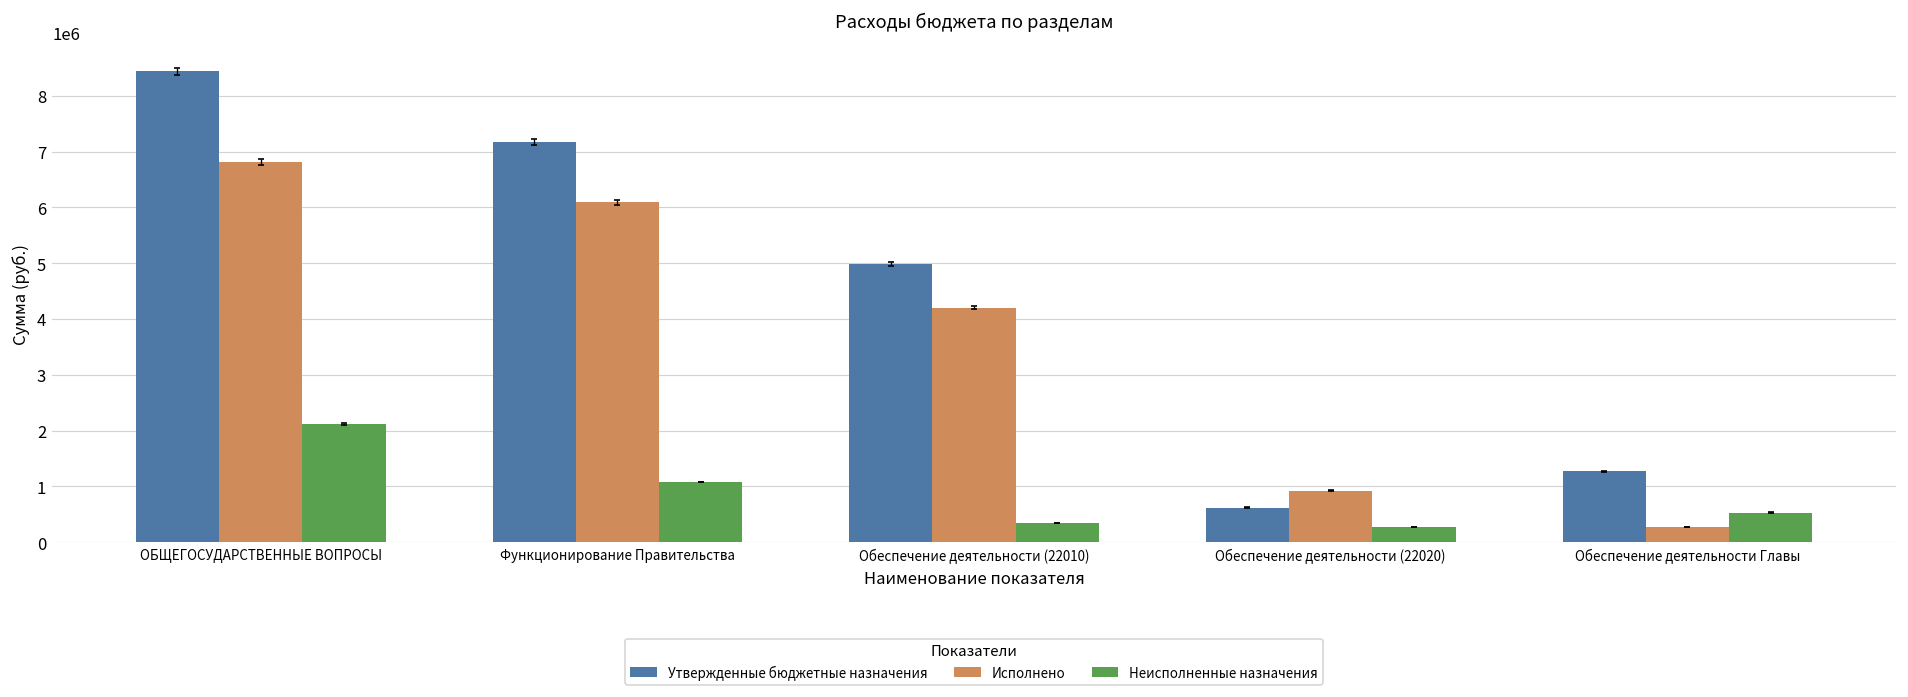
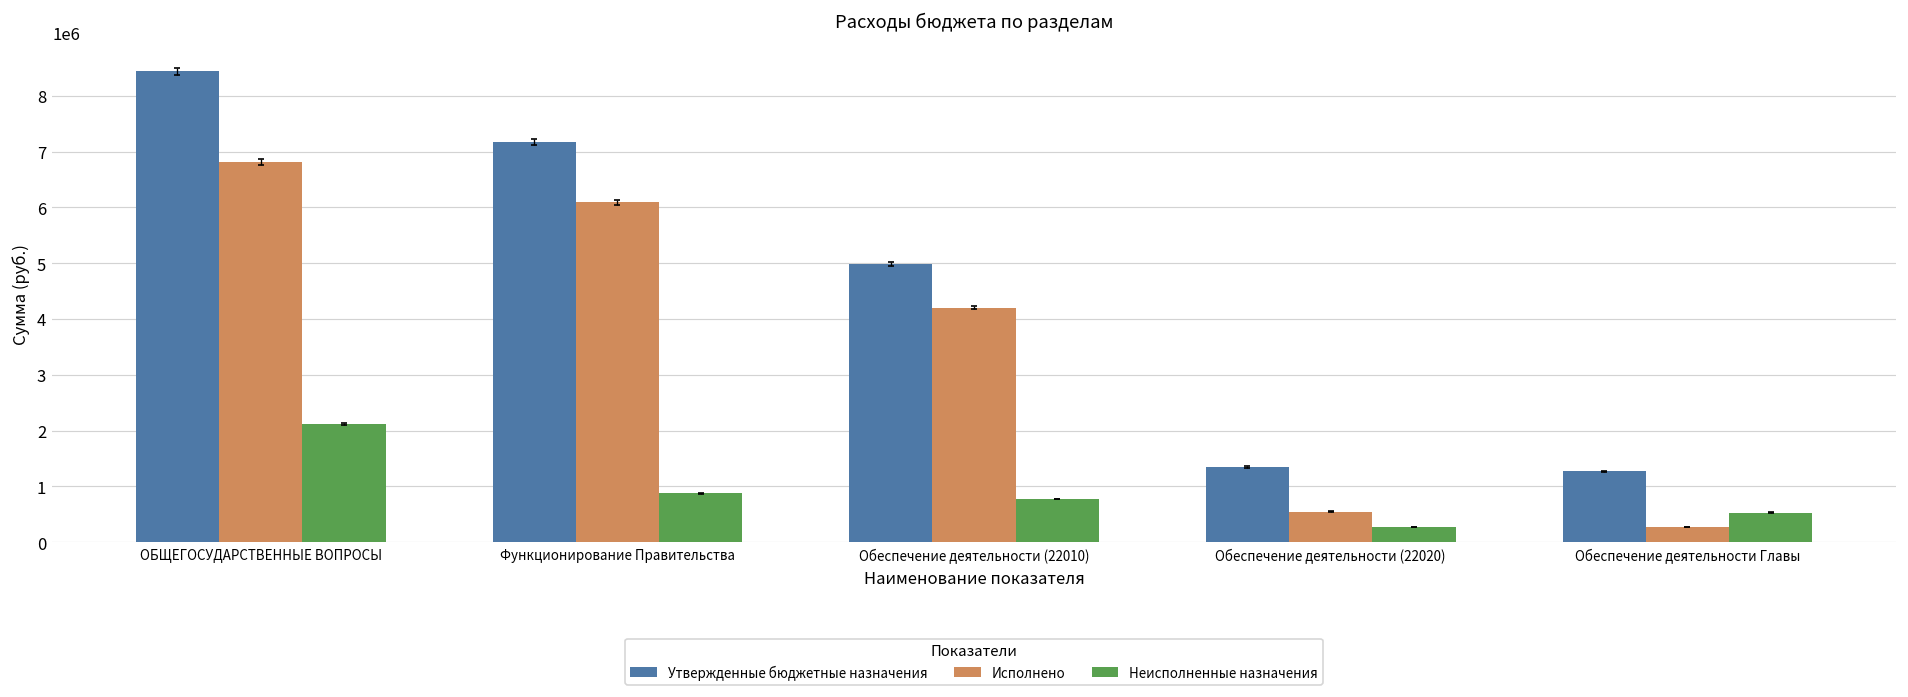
Неисполненные назначения, Функционирование Правительства: 1100000 -> 900000
Неисполненные назначения, Обеспечение деятельности (22010): 300000 -> 800000
Утвержденные бюджетные назначения, Обеспечение деятельности (22020): 600000 -> 1300000
Исполнено, Обеспечение деятельности (22020): 900000 -> 600000
